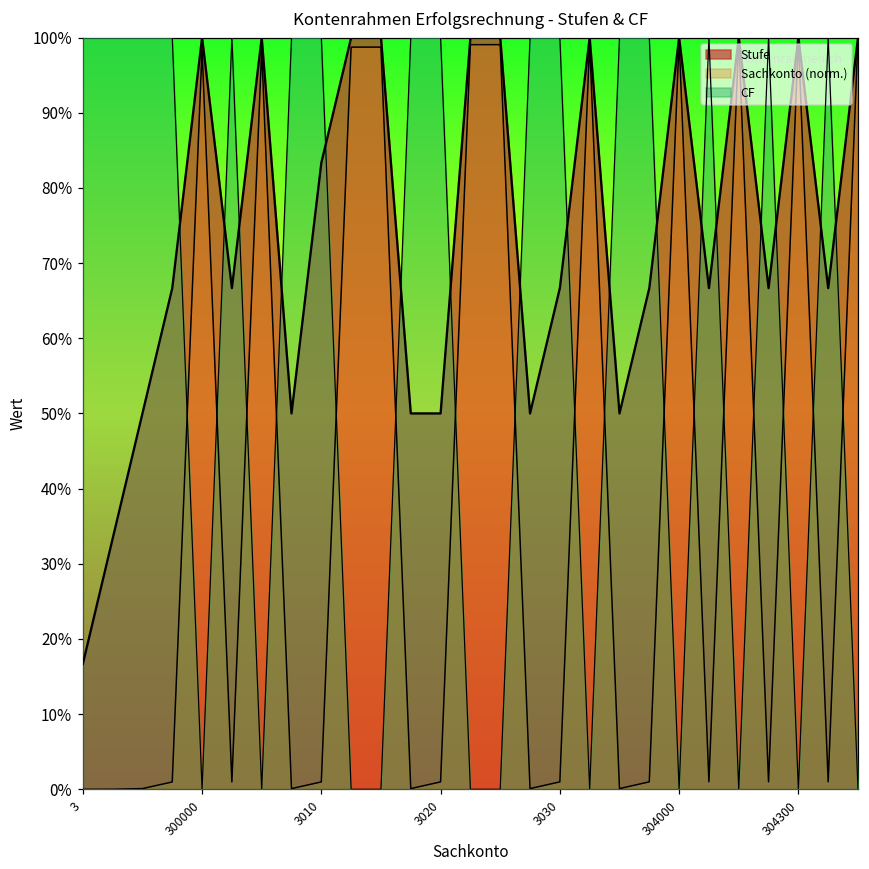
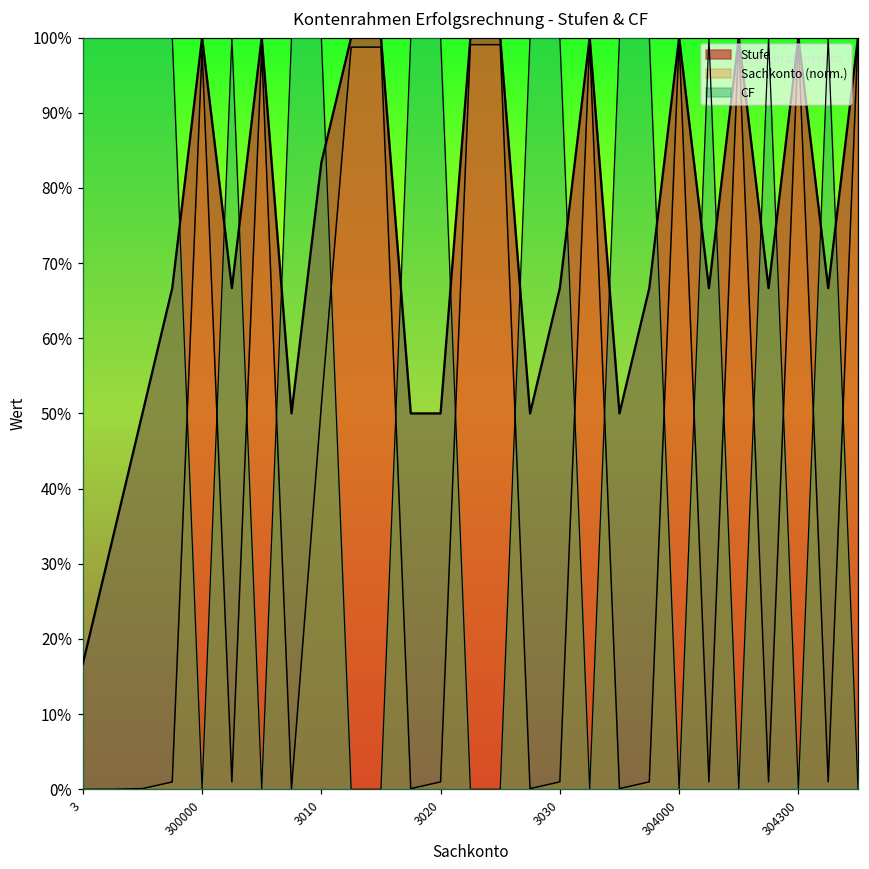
Sachkonto (norm.), 3010: 1% -> 51%
